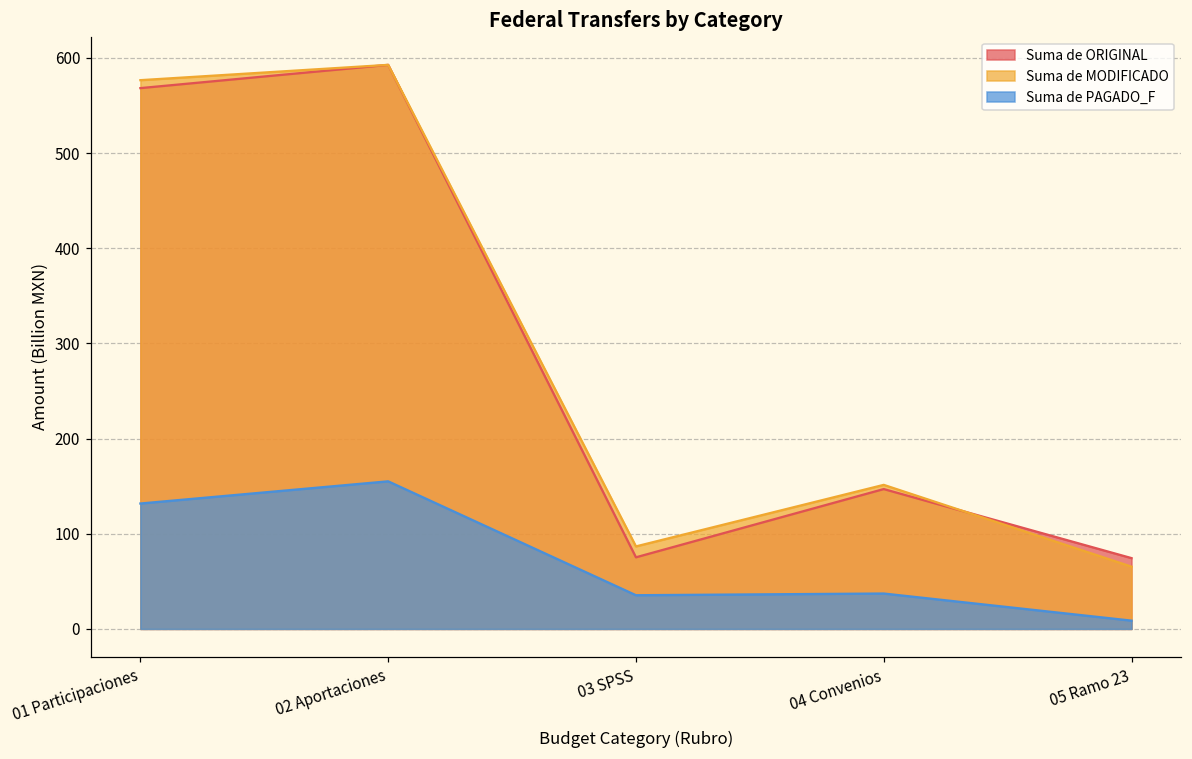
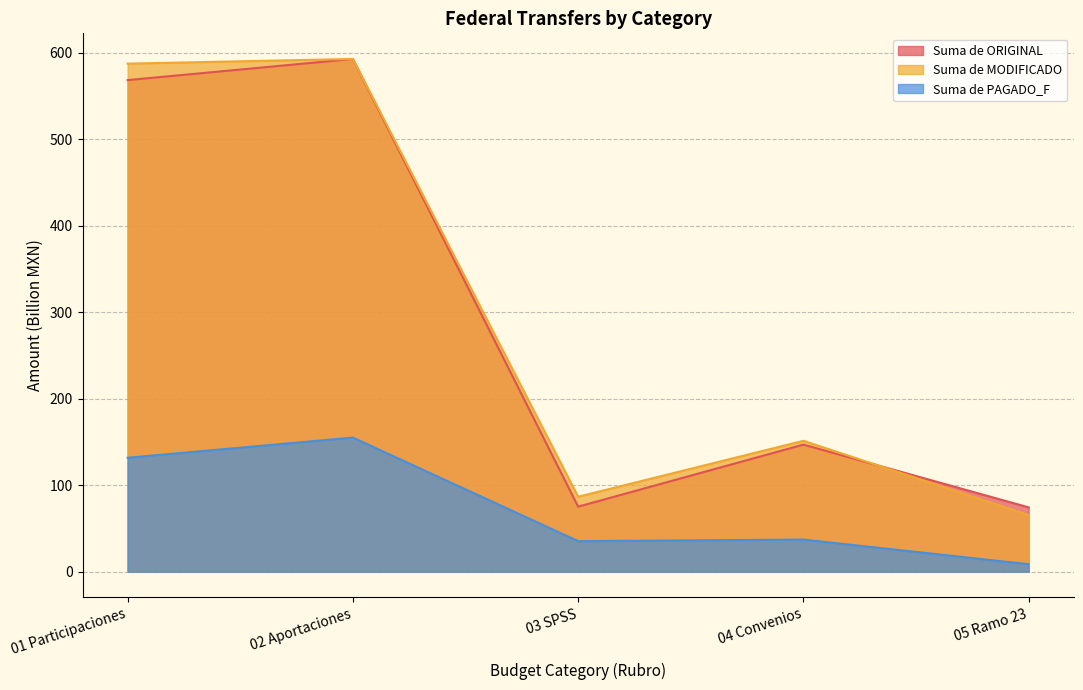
Suma de MODIFICADO, 01 Participaciones: 580 -> 590
